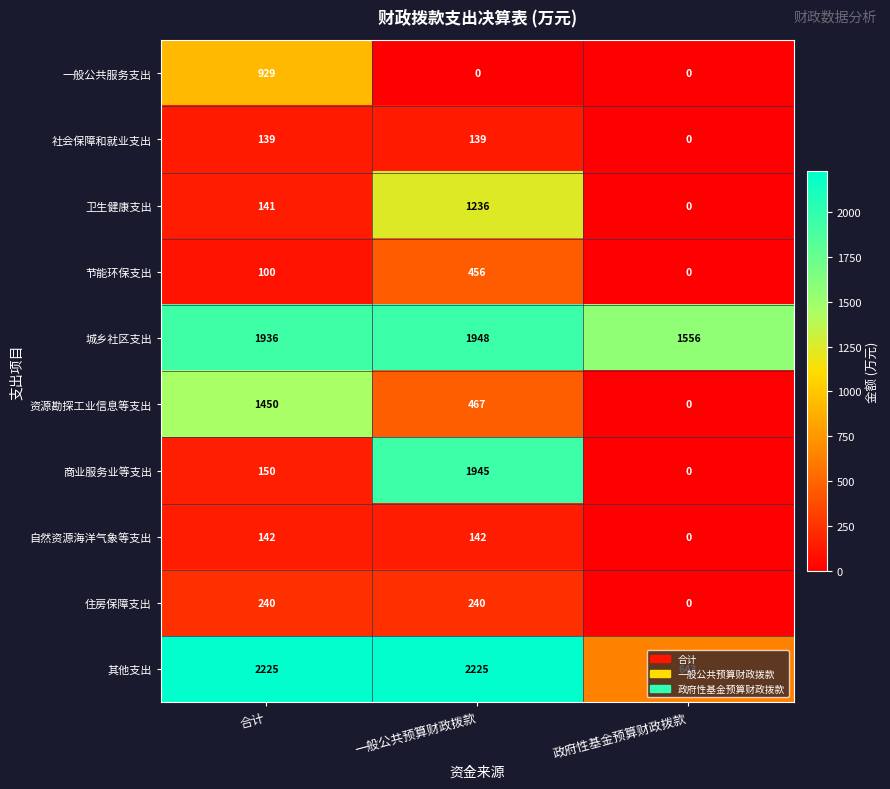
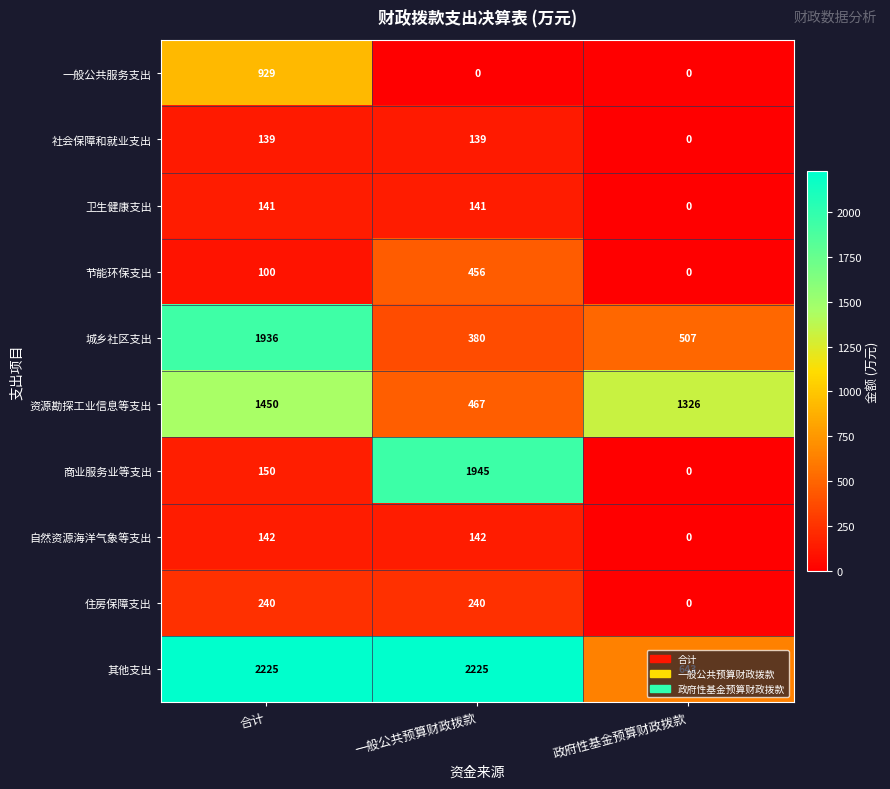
卫生健康支出, 一般公共预算财政拨款: 1236 -> 141
城乡社区支出, 一般公共预算财政拨款: 1948 -> 380
城乡社区支出, 政府性基金预算财政拨款: 1556 -> 507
资源勘探工业信息等支出, 政府性基金预算财政拨款: 0 -> 1326
